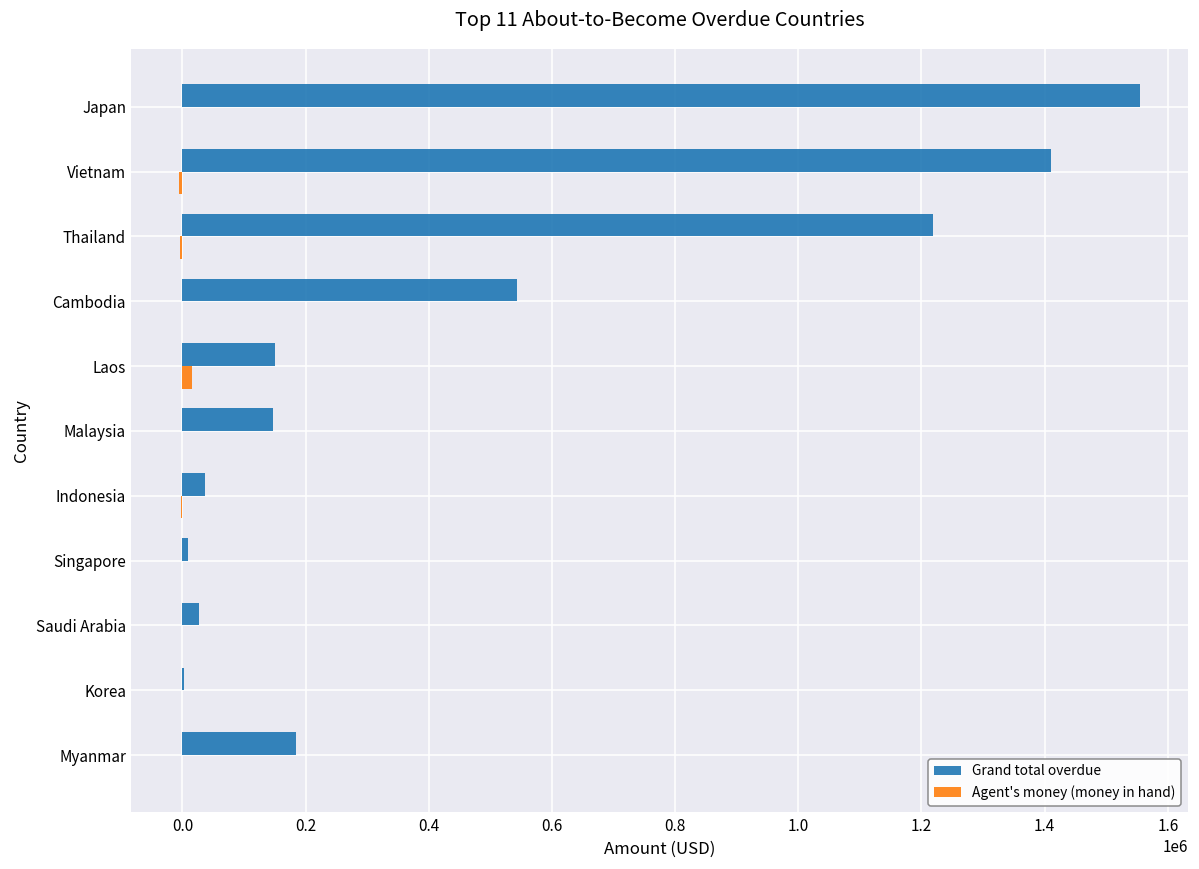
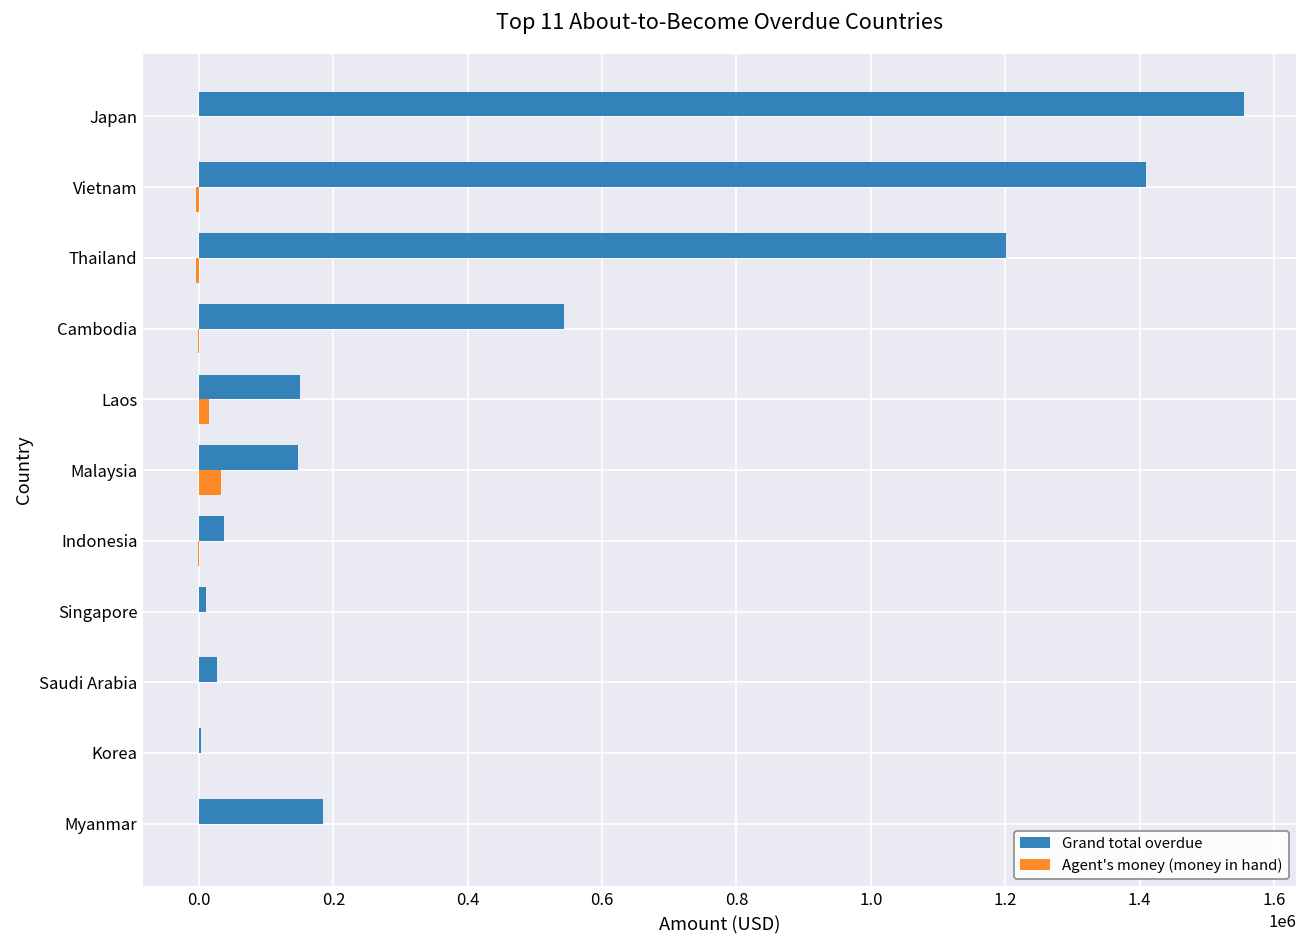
Grand total overdue, Thailand: 1220000 -> 1200000
Agent's money (money in hand), Malaysia: 0 -> 30000
